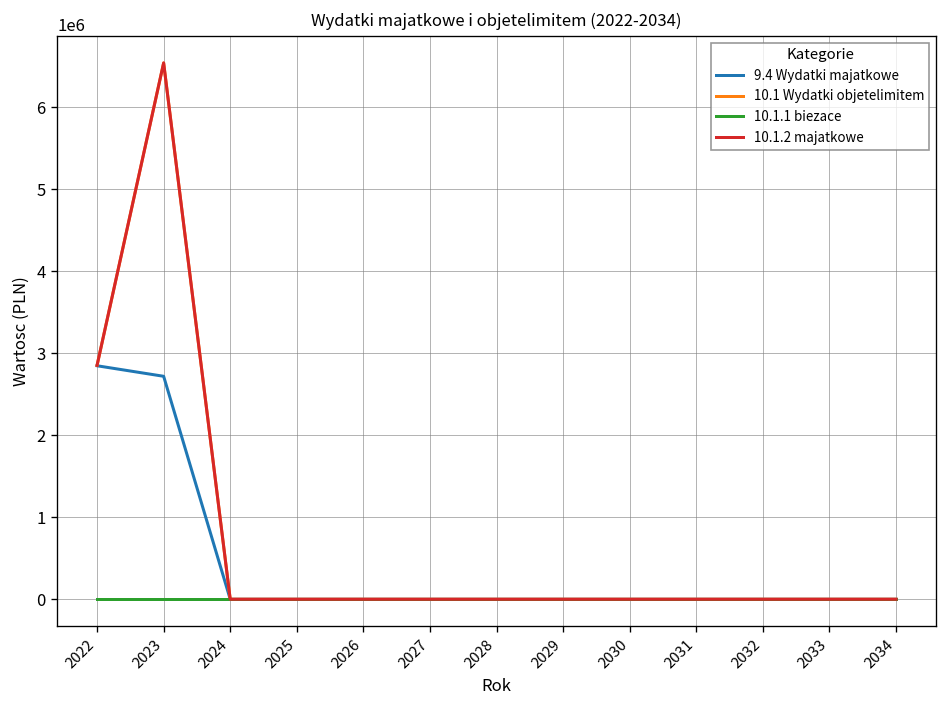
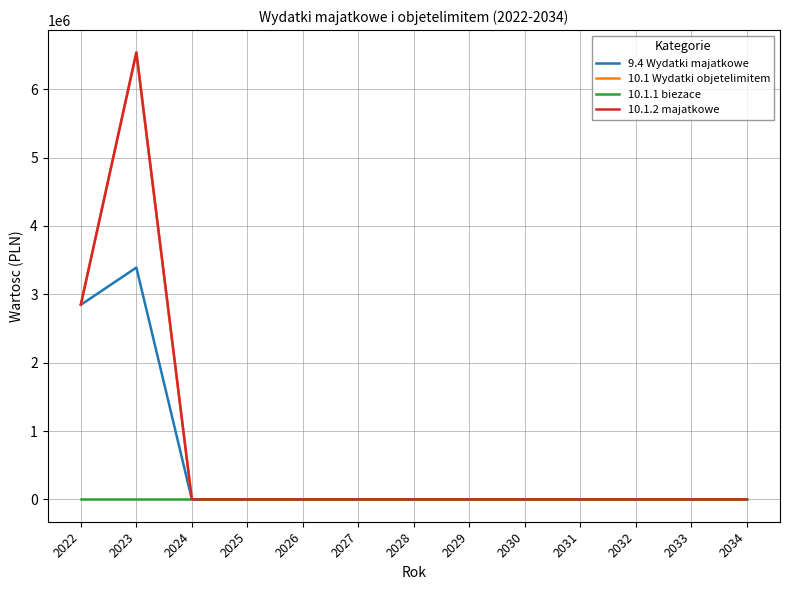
9.4 Wydatki majatkowe, 2023: 2700000 -> 3400000
